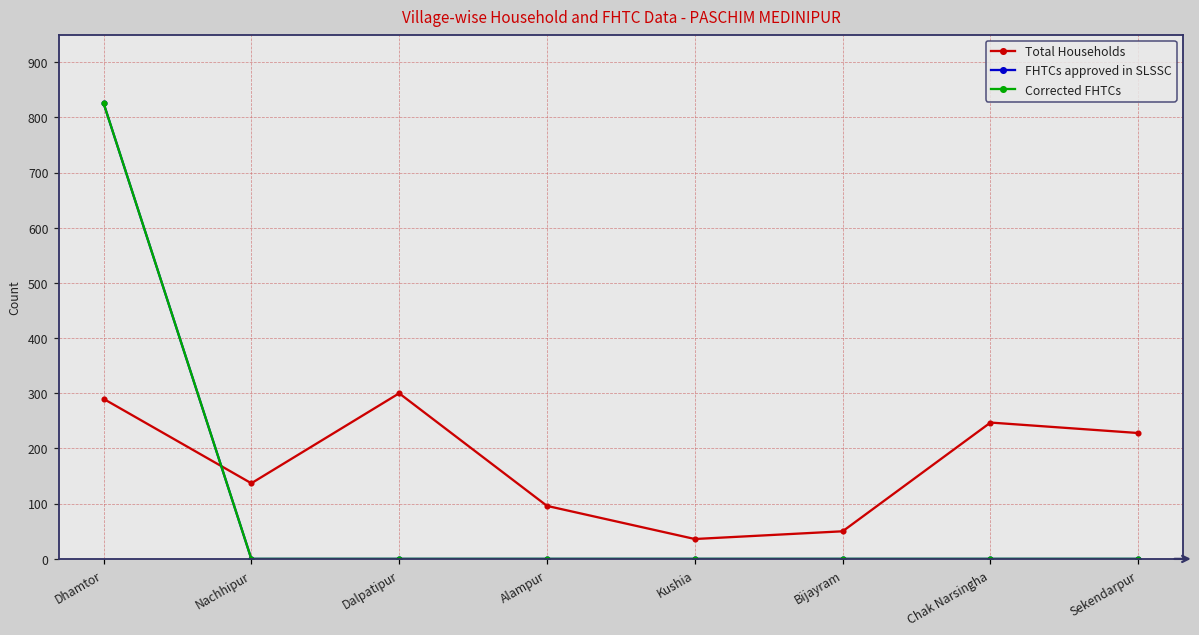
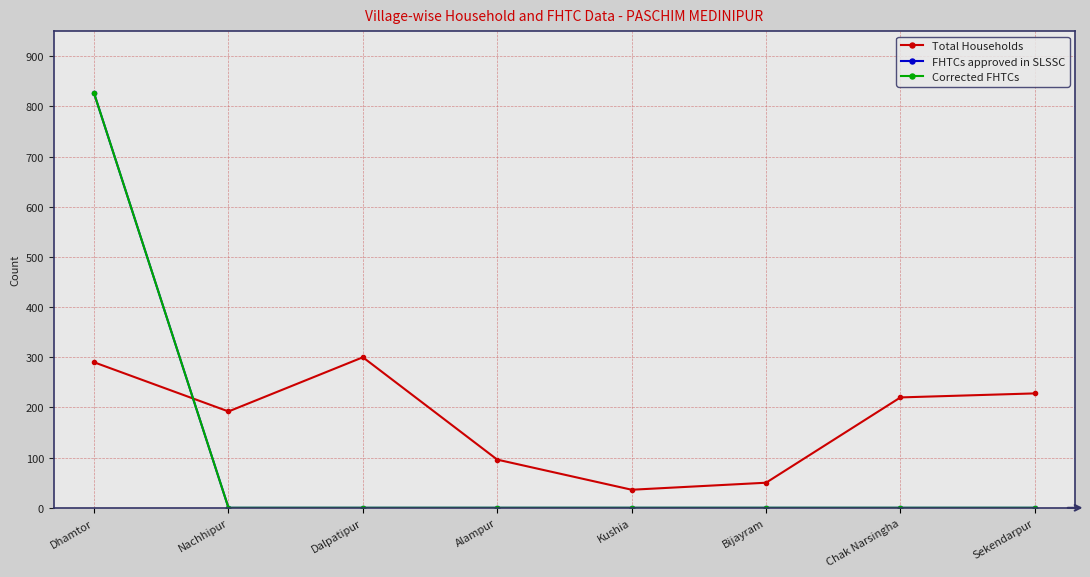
Total Households, Nachhipur: 140 -> 190
Total Households, Chak Narsingha: 250 -> 220
